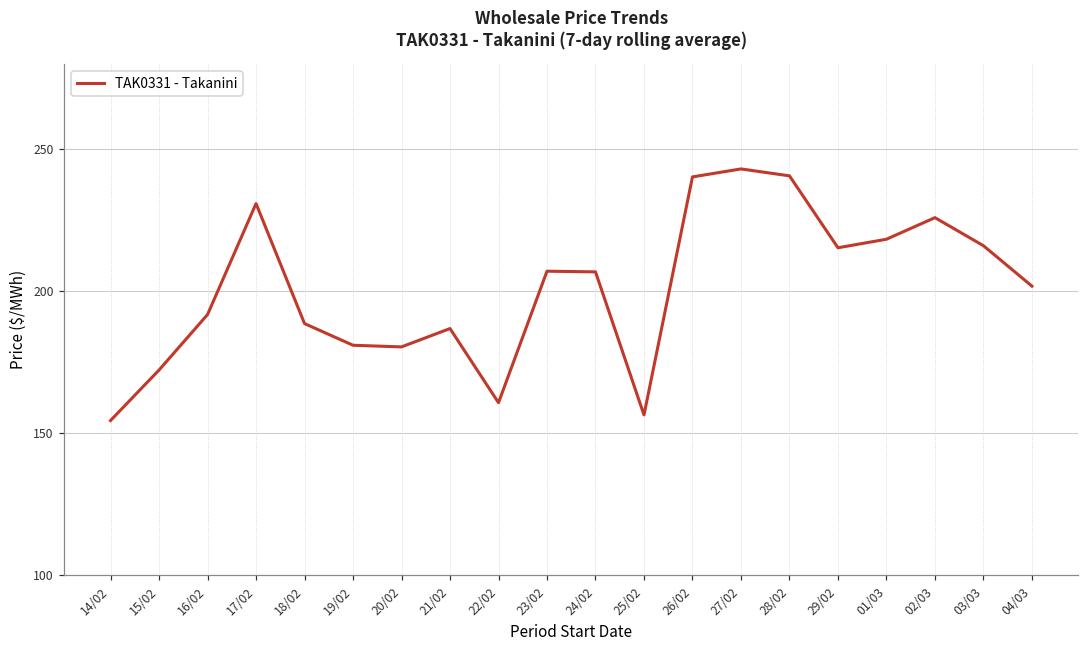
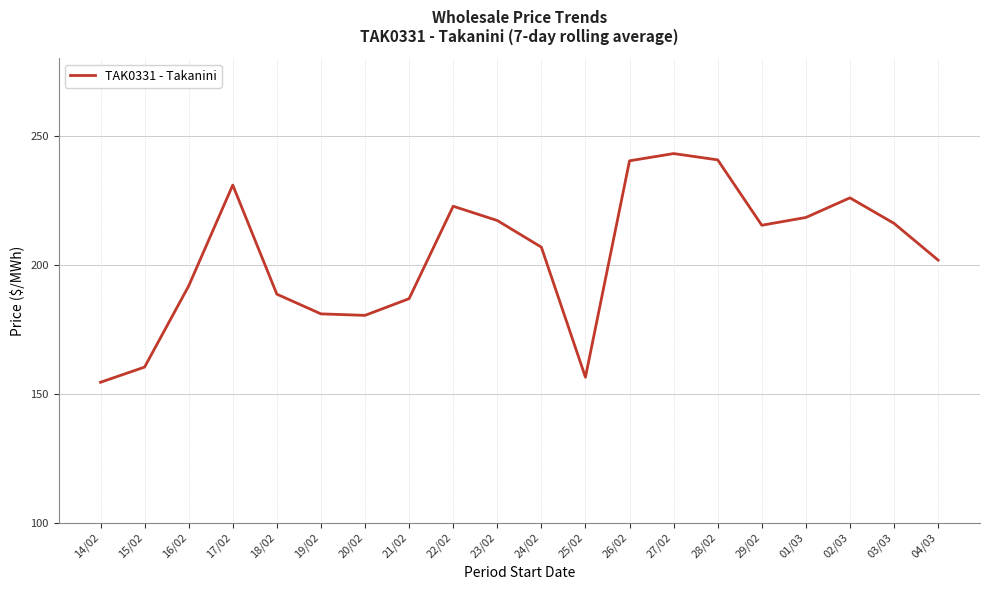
15/02: 172 -> 160
22/02: 161 -> 223
23/02: 207 -> 217
